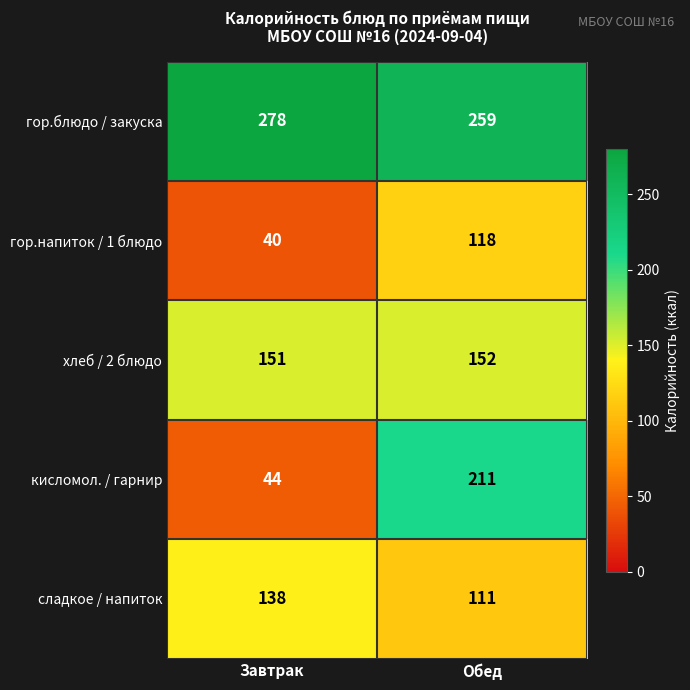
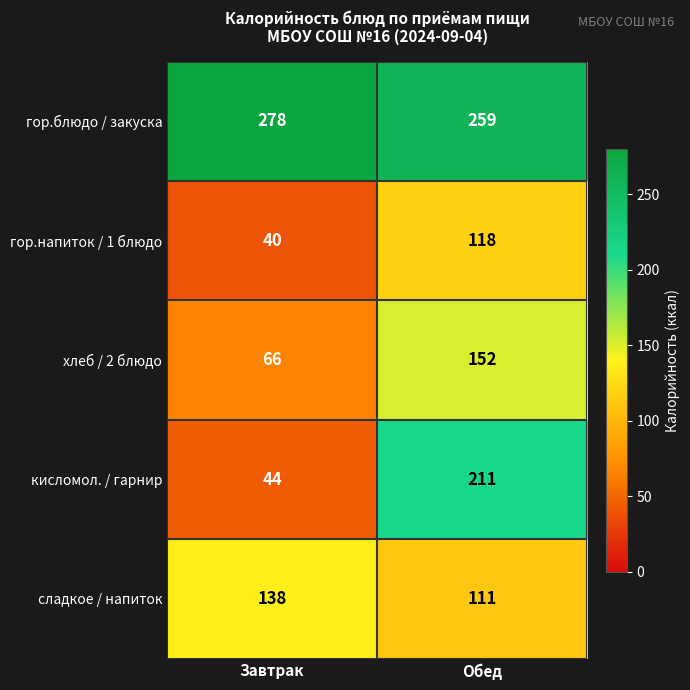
хлеб / 2 блюдо, Завтрак: 151 -> 66
